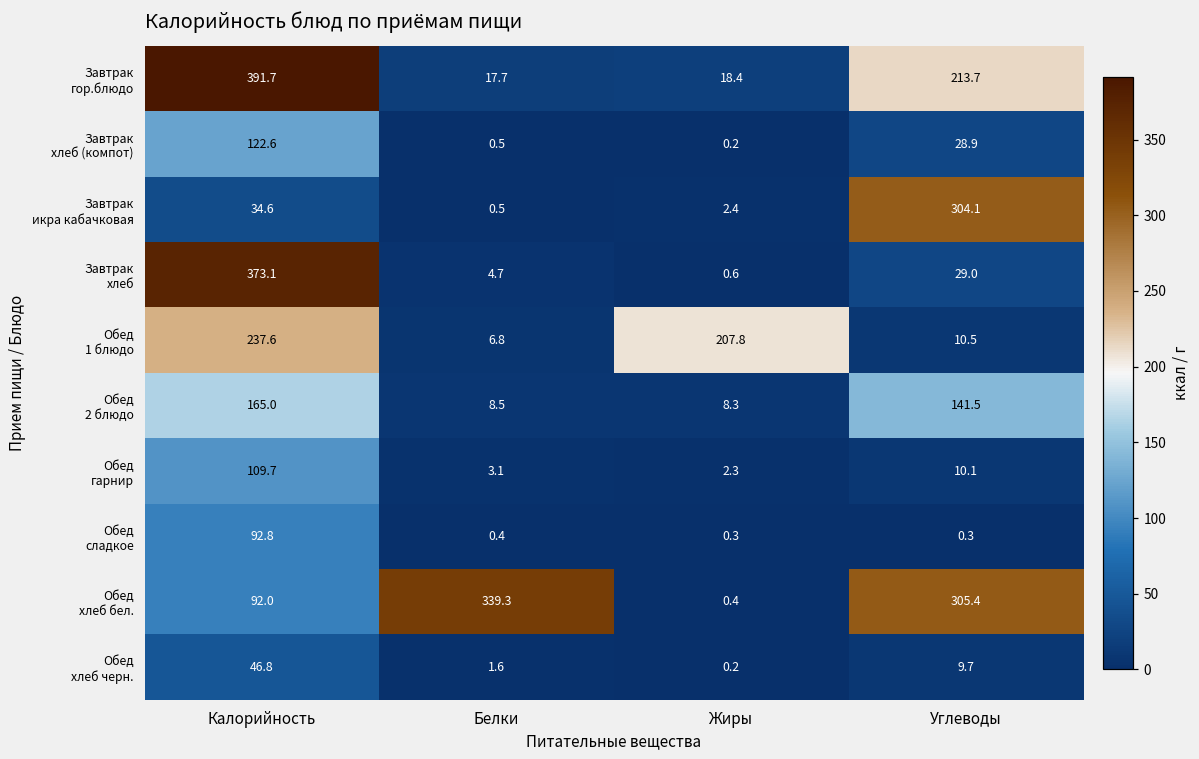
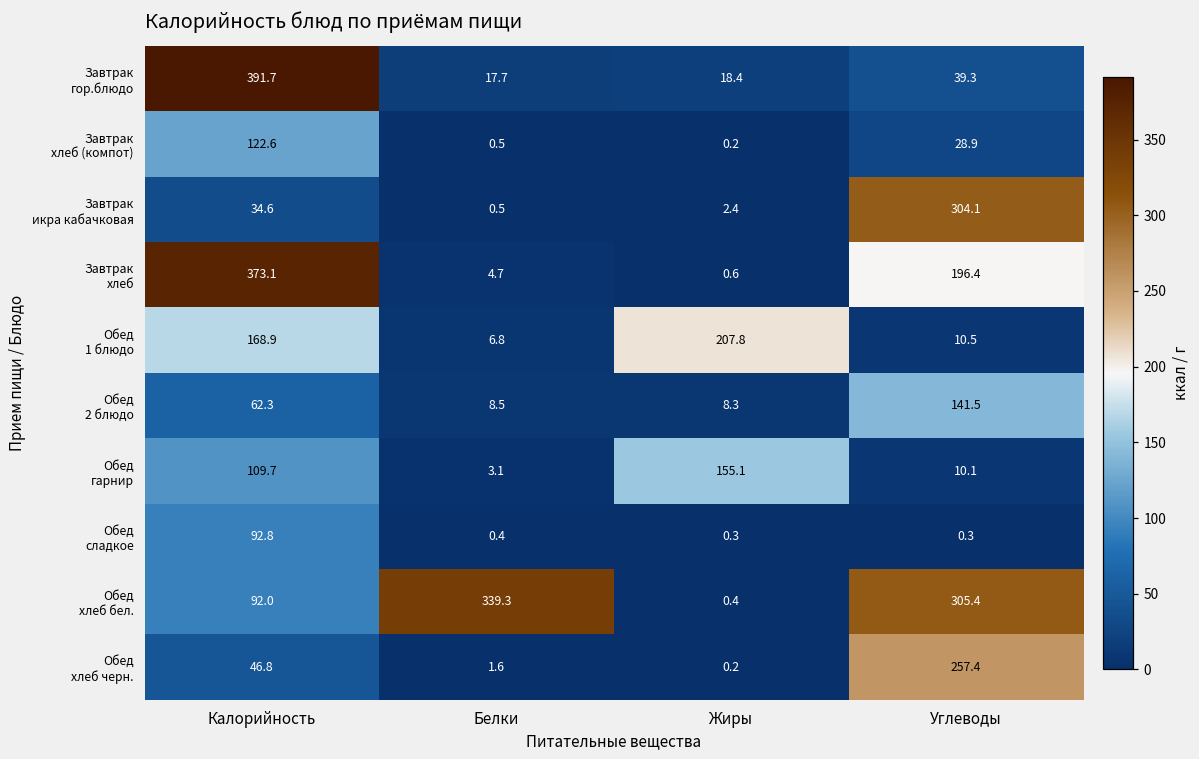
Завтрак гор.блюдо, Углеводы: 213.7 -> 39.3
Завтрак хлеб, Углеводы: 29.0 -> 196.4
Обед 1 блюдо, Калорийность: 237.6 -> 168.9
Обед 2 блюдо, Калорийность: 165.0 -> 62.3
Обед гарнир, Жиры: 2.3 -> 155.1
Обед хлеб черн., Углеводы: 9.7 -> 257.4
